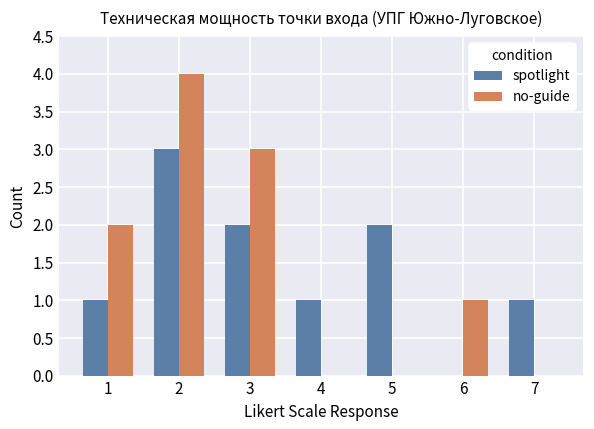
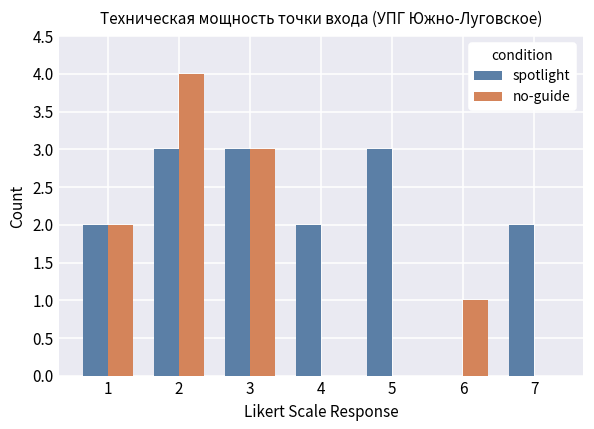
spotlight, 1: 1 -> 2
spotlight, 3: 2 -> 3
spotlight, 4: 1 -> 2
spotlight, 5: 2 -> 3
spotlight, 7: 1 -> 2
